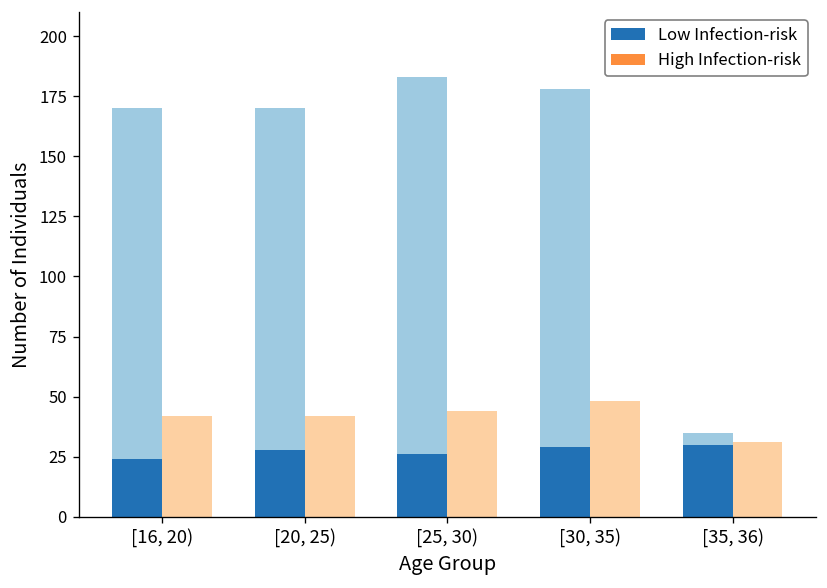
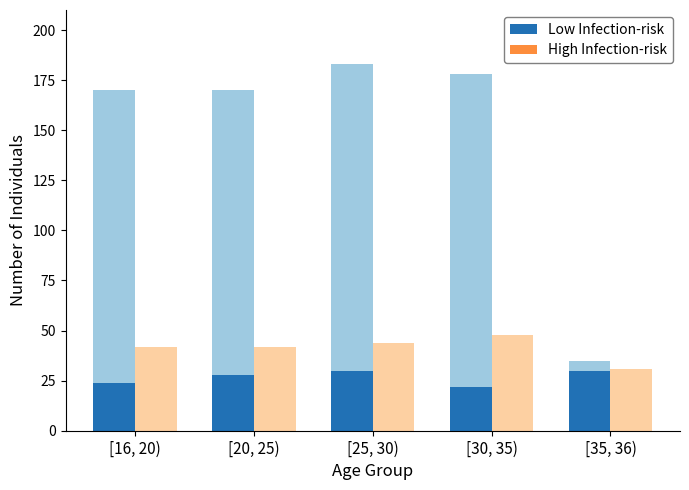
Low Infection-risk, [25, 30): 26 -> 30
Low Infection-risk, [30, 35): 29 -> 22
